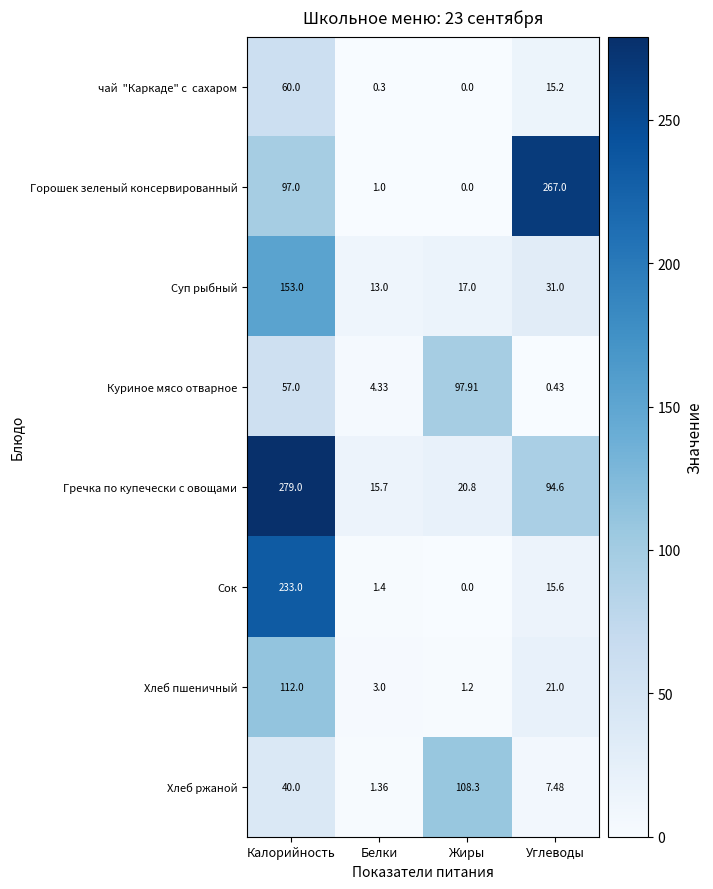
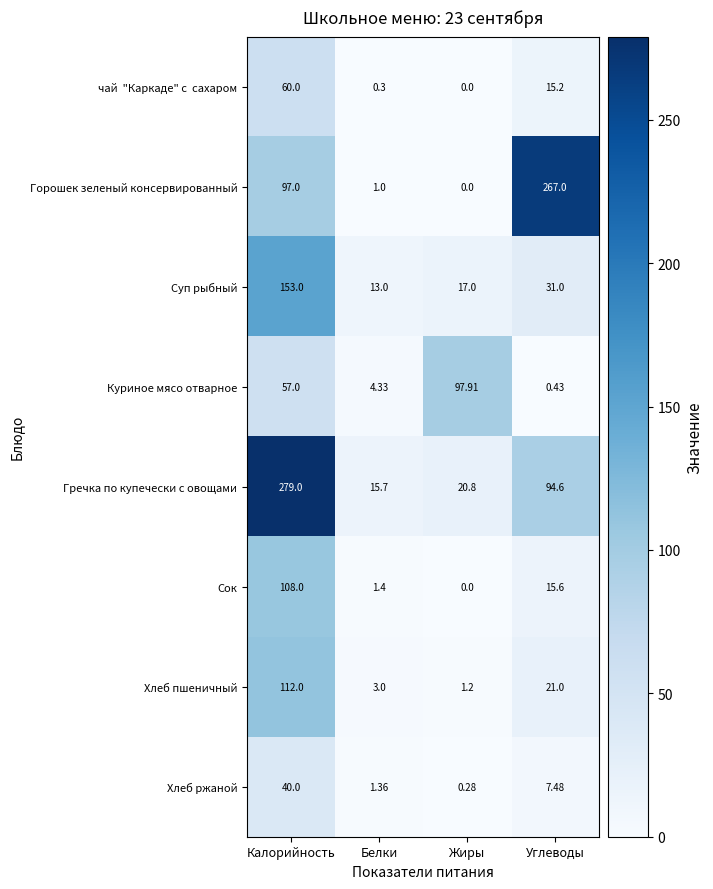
Сок, Калорийность: 233.0 -> 108.0
Хлеб ржаной, Жиры: 108.3 -> 0.28
